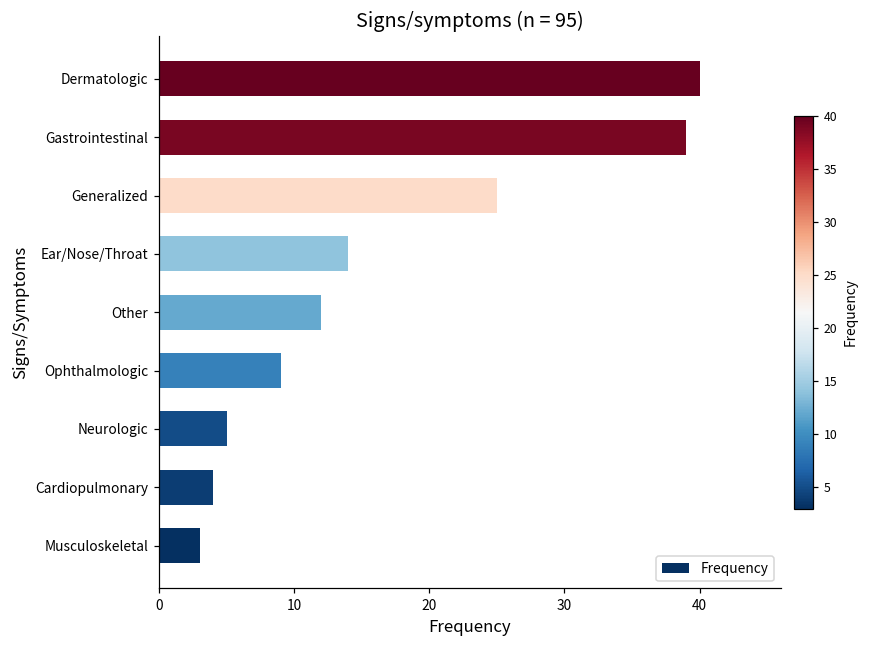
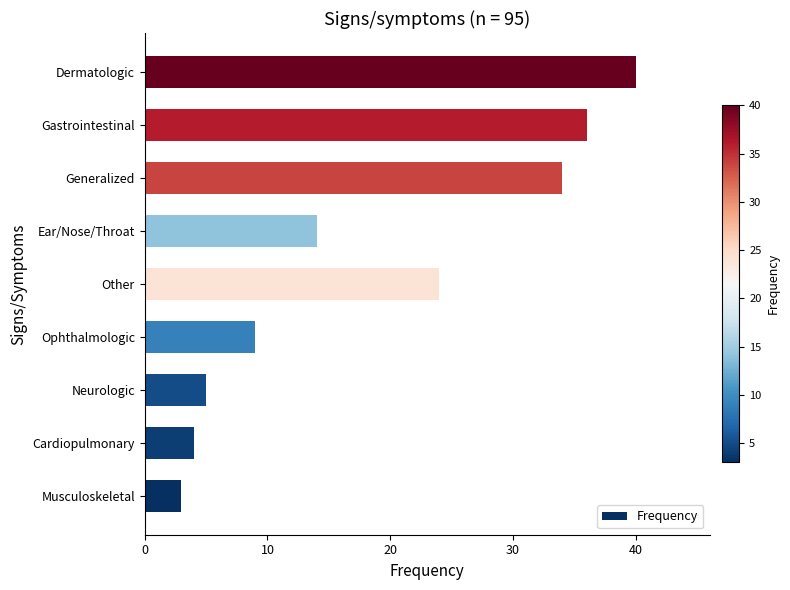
Gastrointestinal: 39 -> 36
Generalized: 25 -> 34
Other: 12 -> 24
